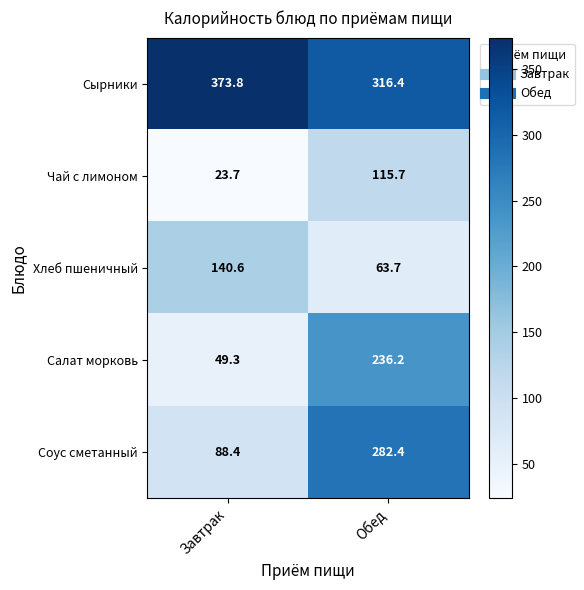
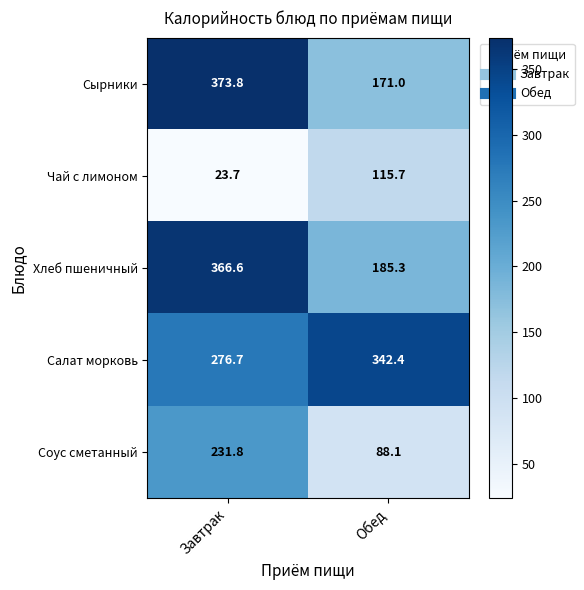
Сырники, Обед: 316.4 -> 171.0
Хлеб пшеничный, Завтрак: 140.6 -> 366.6
Хлеб пшеничный, Обед: 63.7 -> 185.3
Салат морковь, Завтрак: 49.3 -> 276.7
Салат морковь, Обед: 236.2 -> 342.4
Соус сметанный, Завтрак: 88.4 -> 231.8
Соус сметанный, Обед: 282.4 -> 88.1
